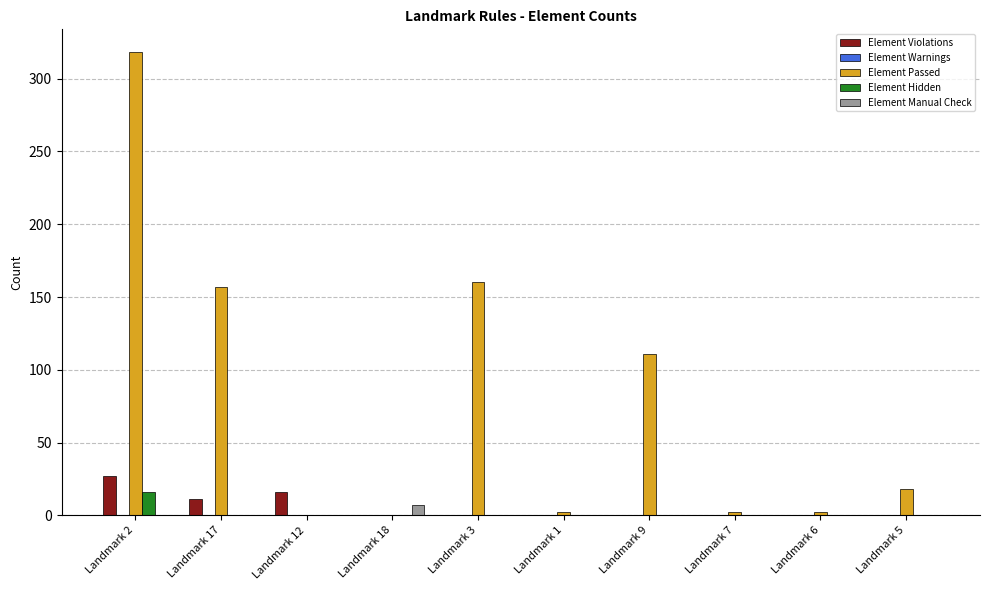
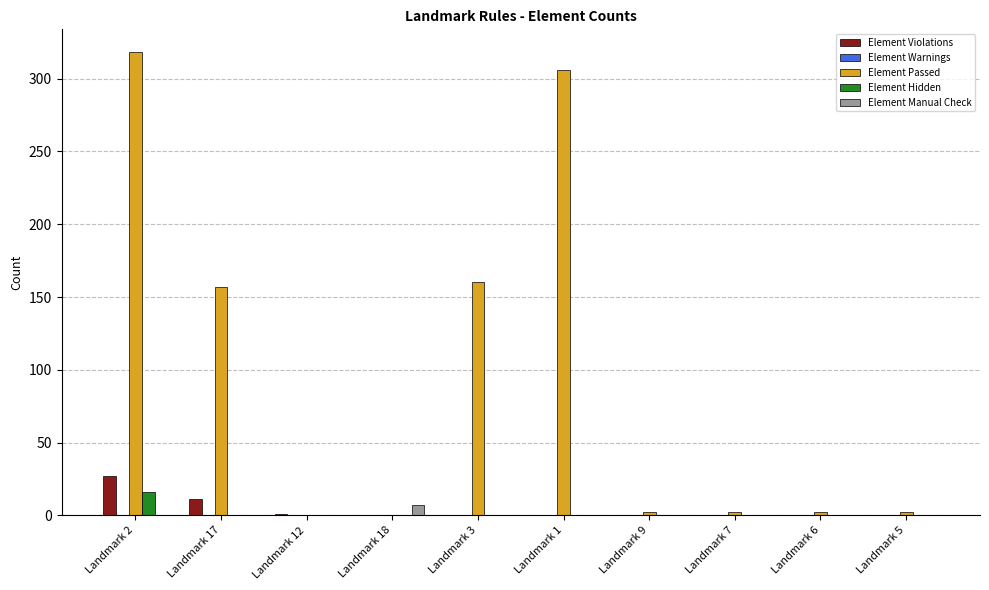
Element Violations, Landmark 12: 16 -> 1
Element Passed, Landmark 1: 2 -> 306
Element Passed, Landmark 9: 111 -> 2
Element Passed, Landmark 5: 18 -> 2
